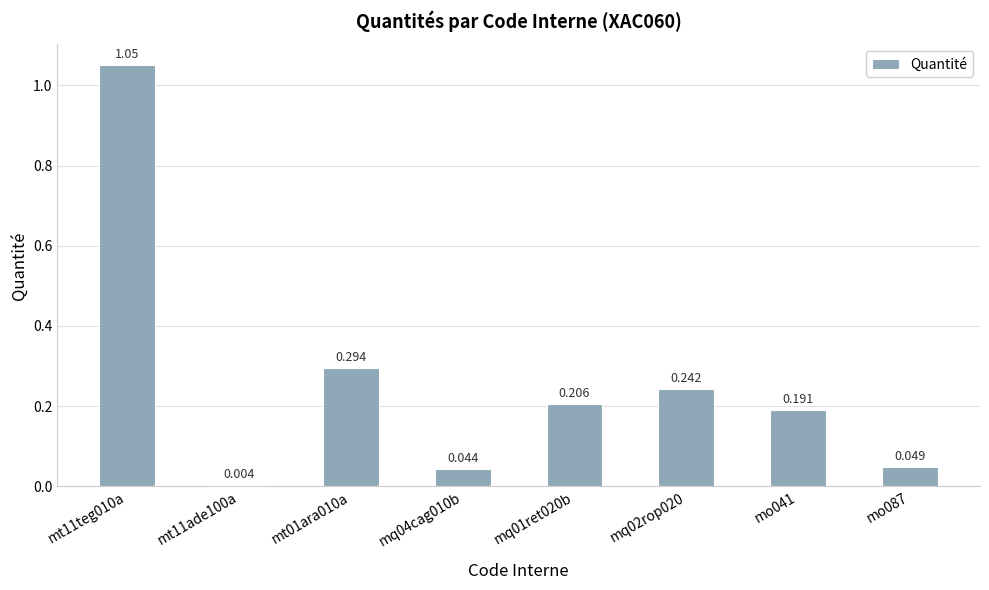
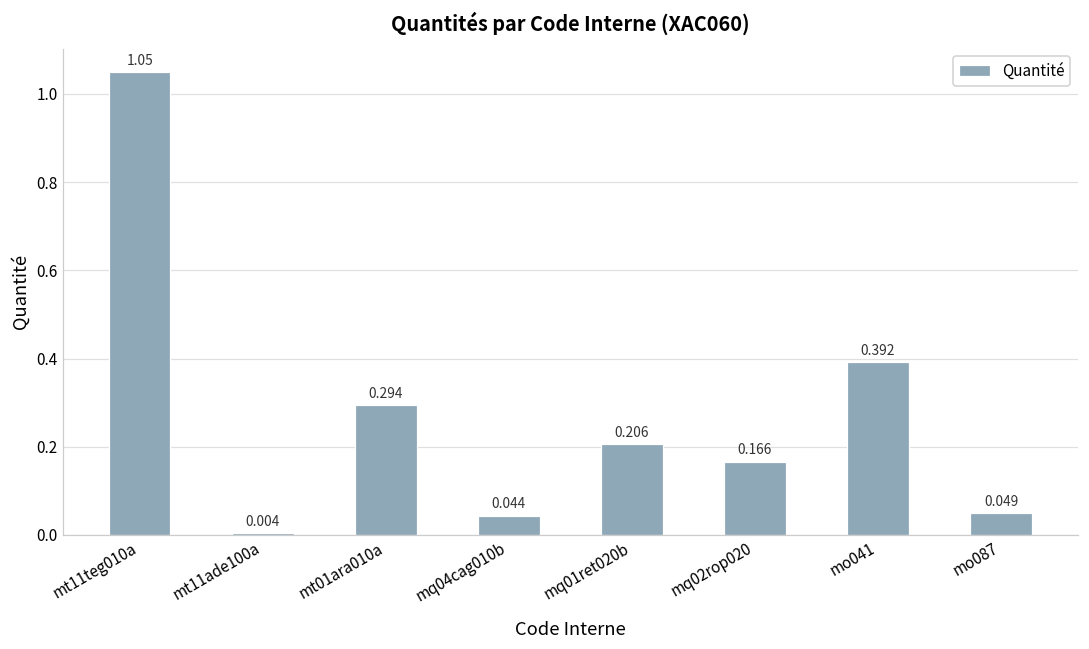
mq02rop020: 0.242 -> 0.166
mo041: 0.191 -> 0.392
